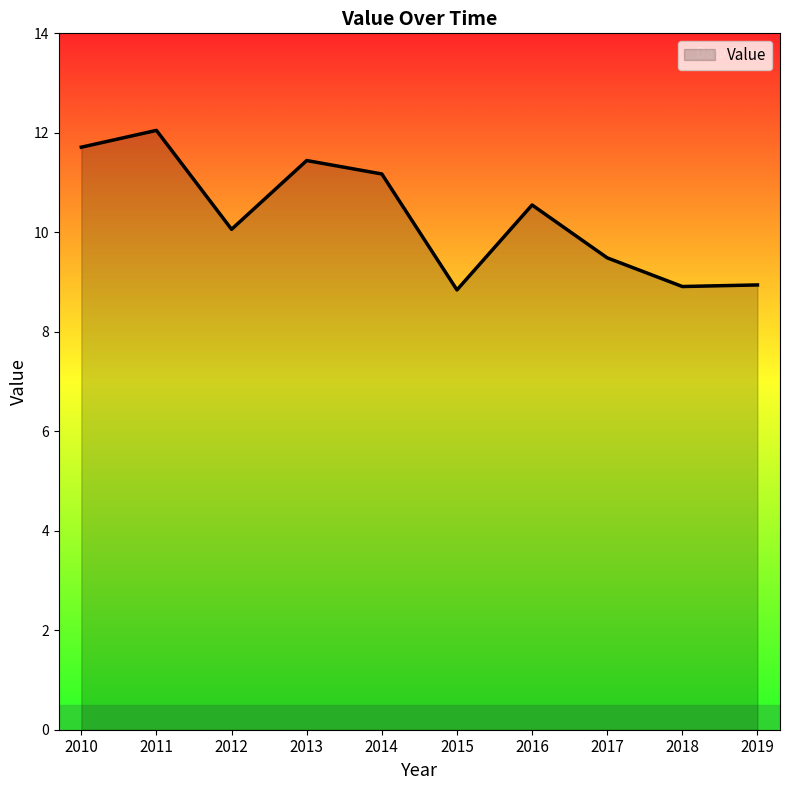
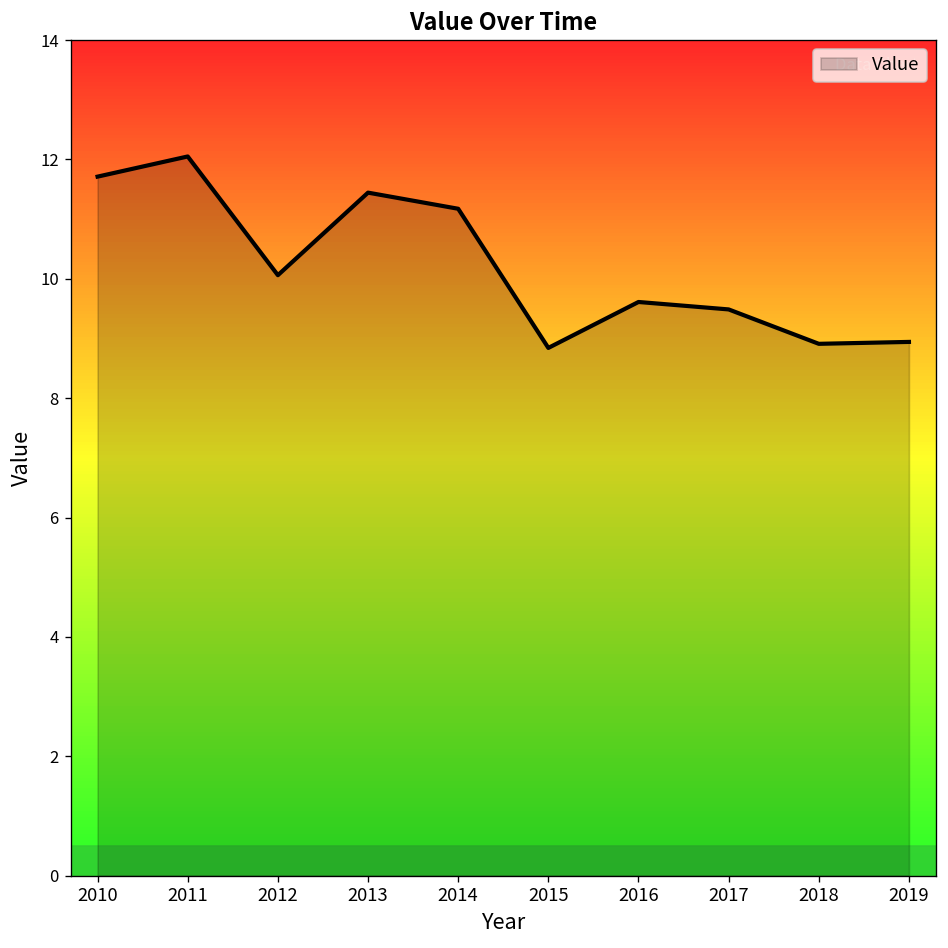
2016: 10.5 -> 9.6
